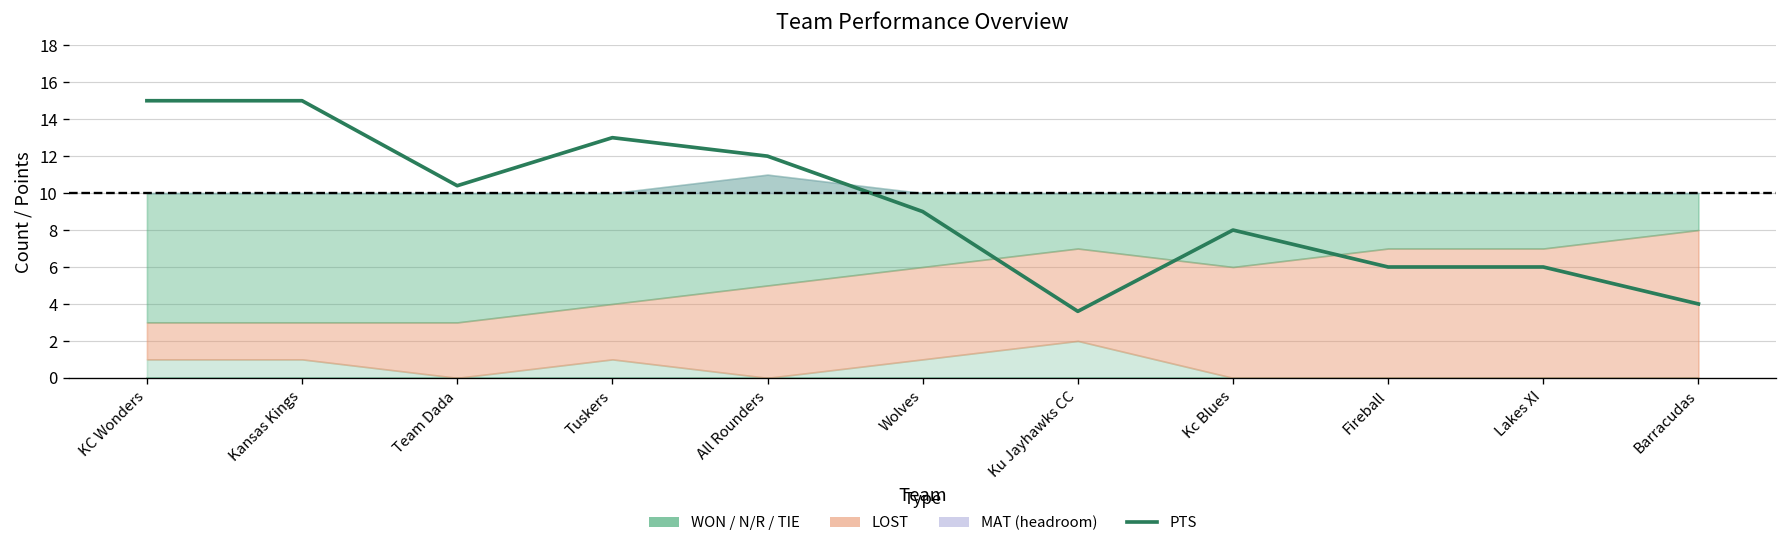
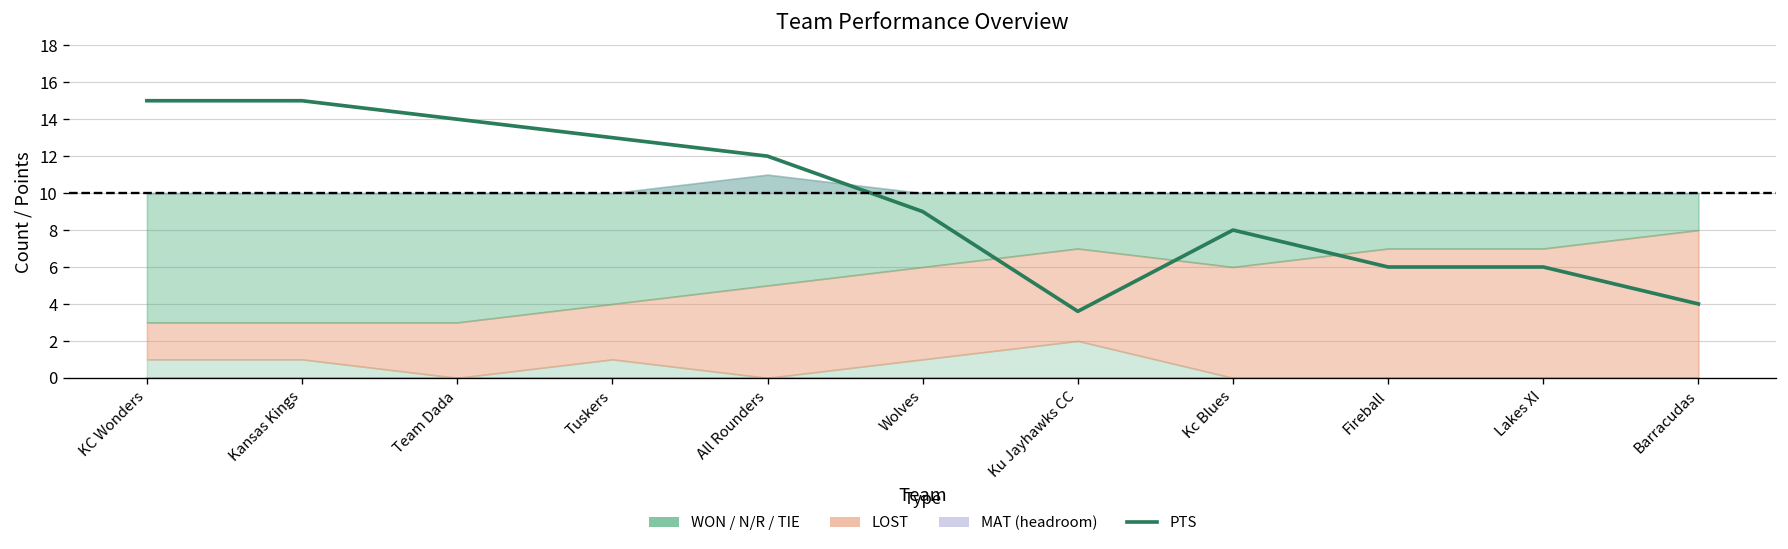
PTS, Team Dada: 10.4 -> 14.0
